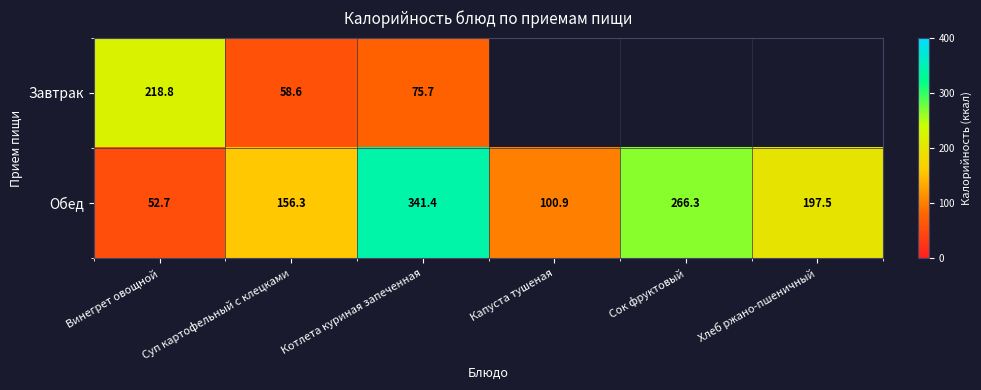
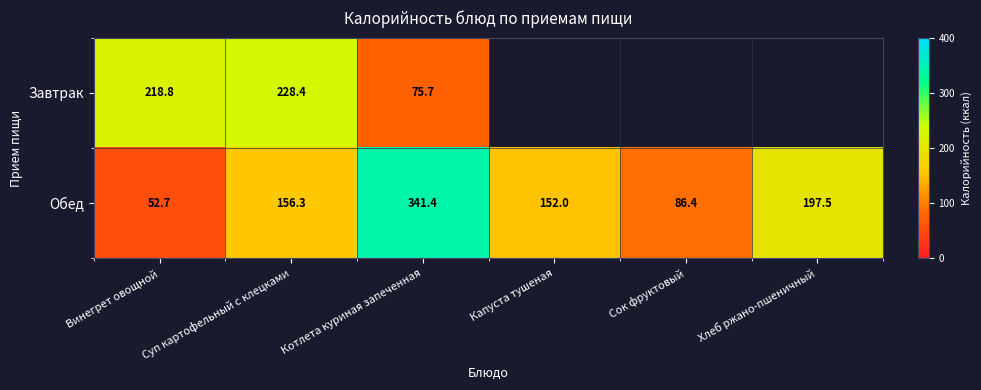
Завтрак, Суп картофельный с клецками: 58.6 -> 228.4
Обед, Капуста тушеная: 100.9 -> 152.0
Обед, Сок фруктовый: 266.3 -> 86.4
